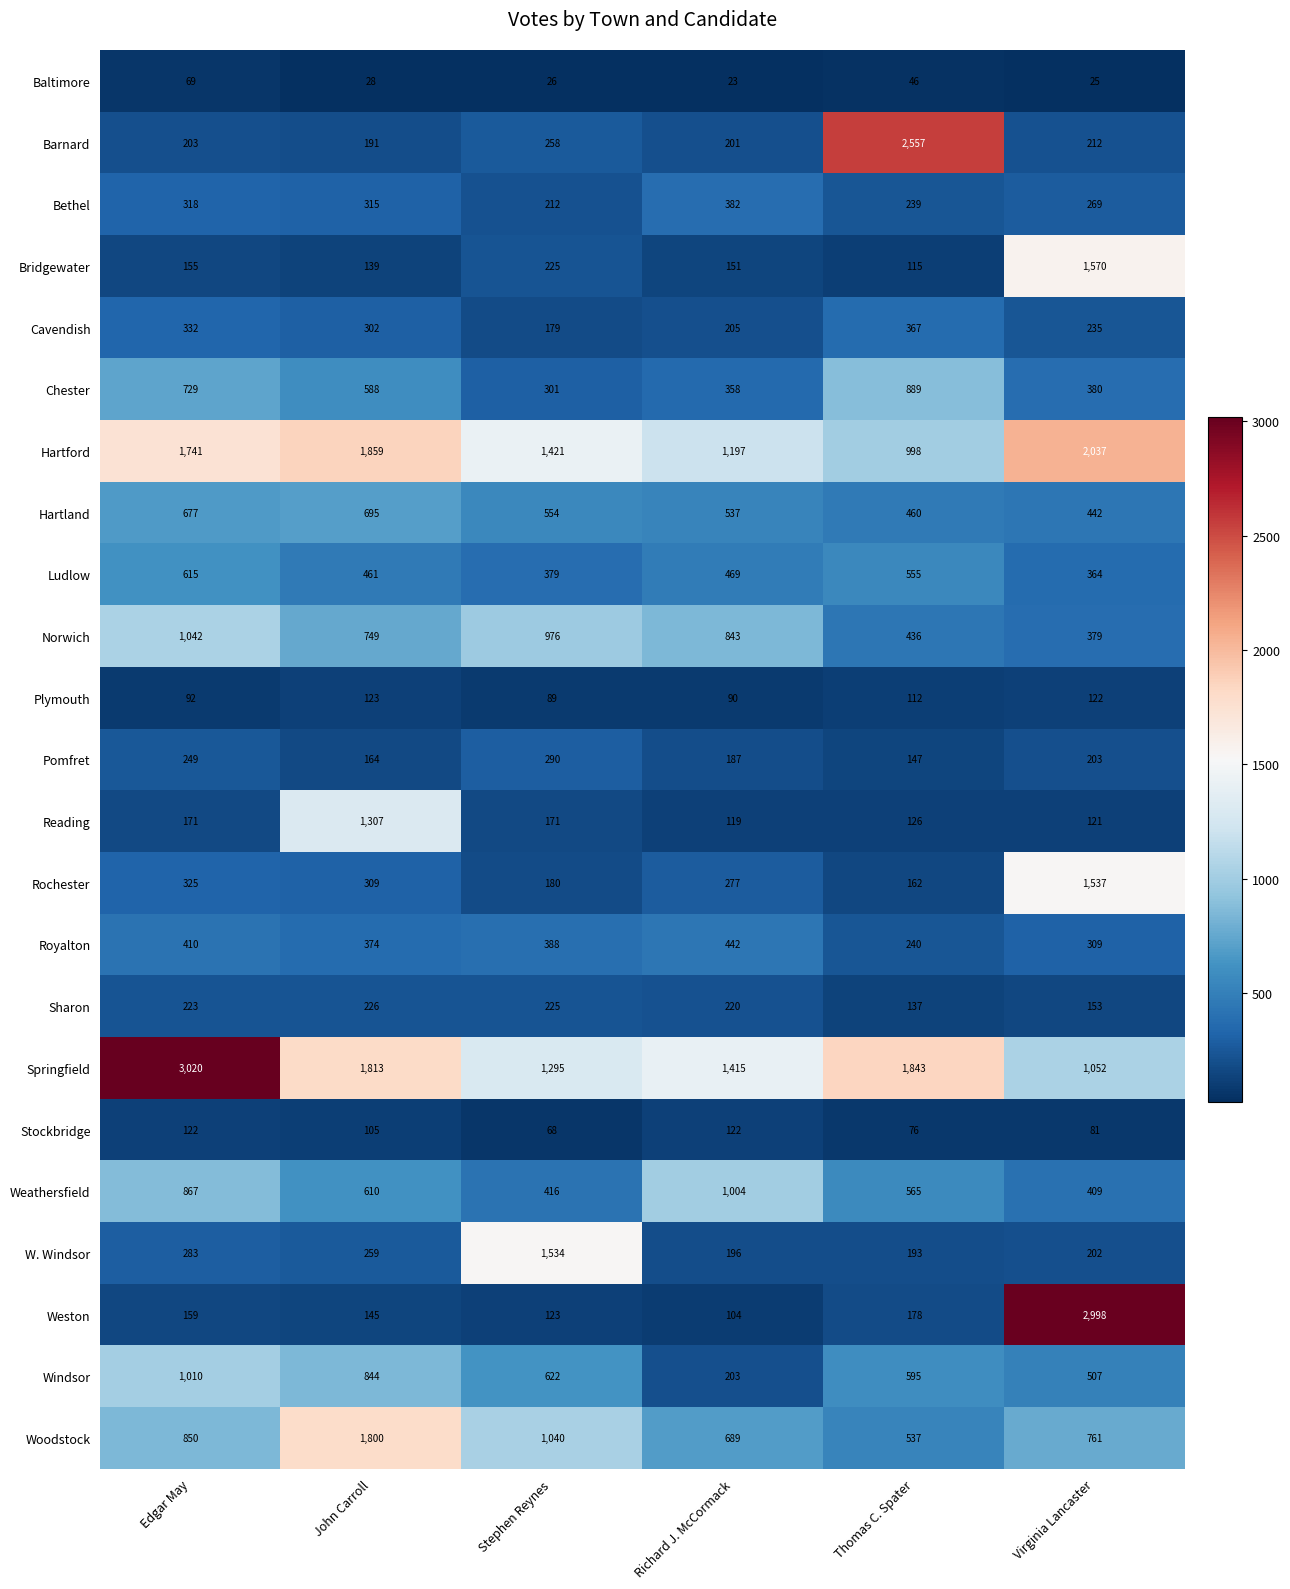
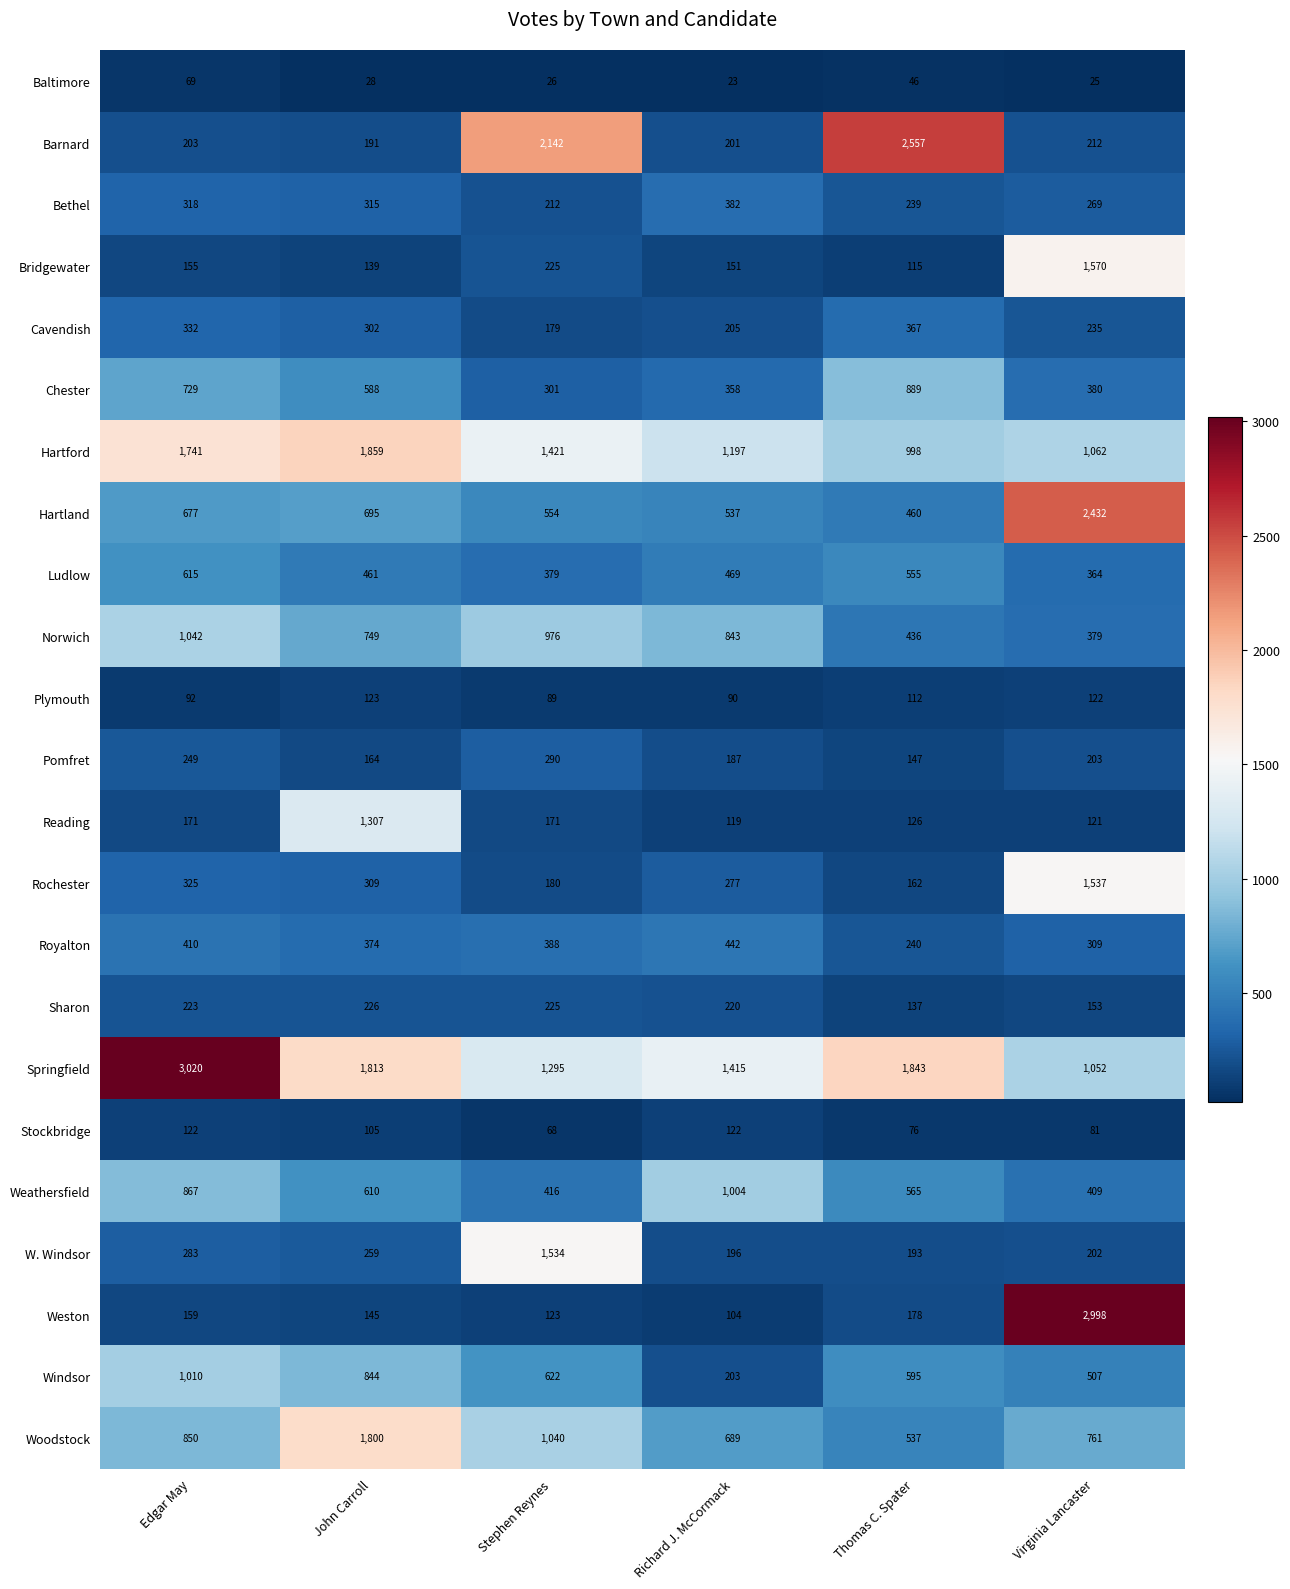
Barnard, Stephen Reynes: 258 -> 2,142
Hartford, Virginia Lancaster: 2,037 -> 1,062
Hartland, Virginia Lancaster: 442 -> 2,432
